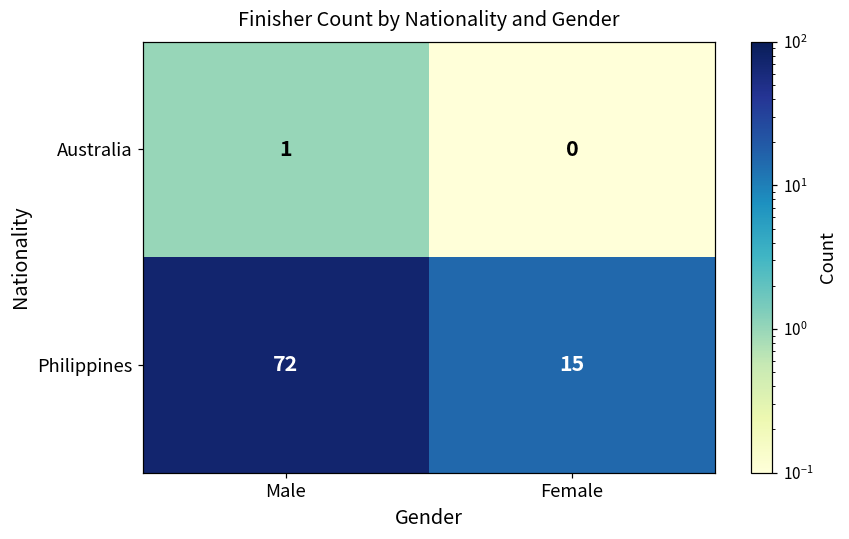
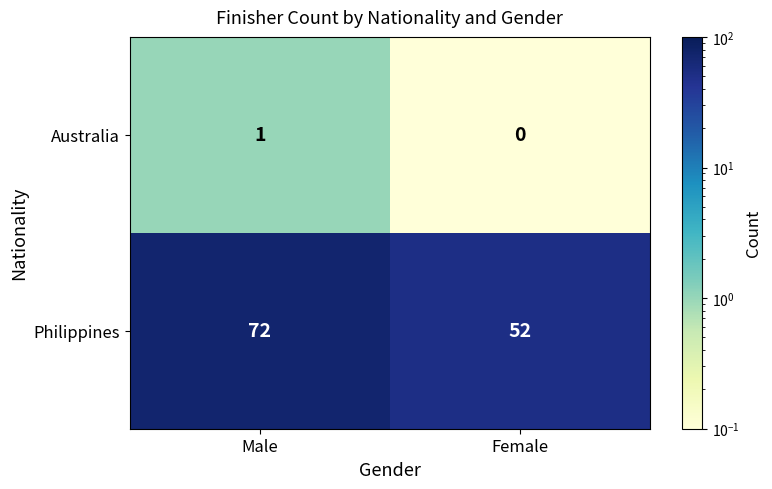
Philippines, Female: 15 -> 52
